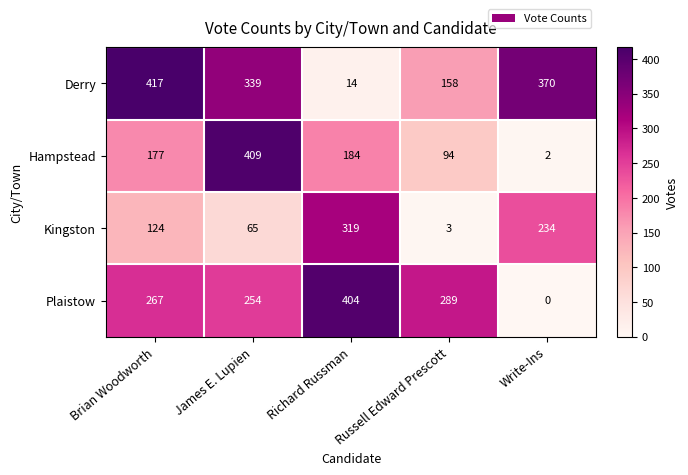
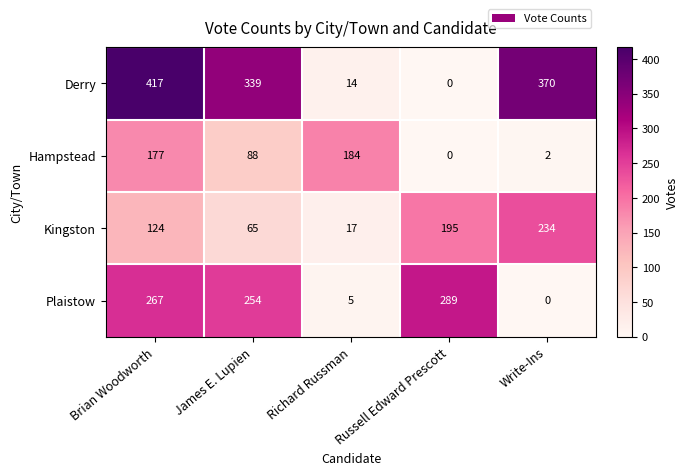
Derry, Russell Edward Prescott: 158 -> 0
Hampstead, James E. Lupien: 409 -> 88
Hampstead, Russell Edward Prescott: 94 -> 0
Kingston, Richard Russman: 319 -> 17
Kingston, Russell Edward Prescott: 3 -> 195
Plaistow, Richard Russman: 404 -> 5
